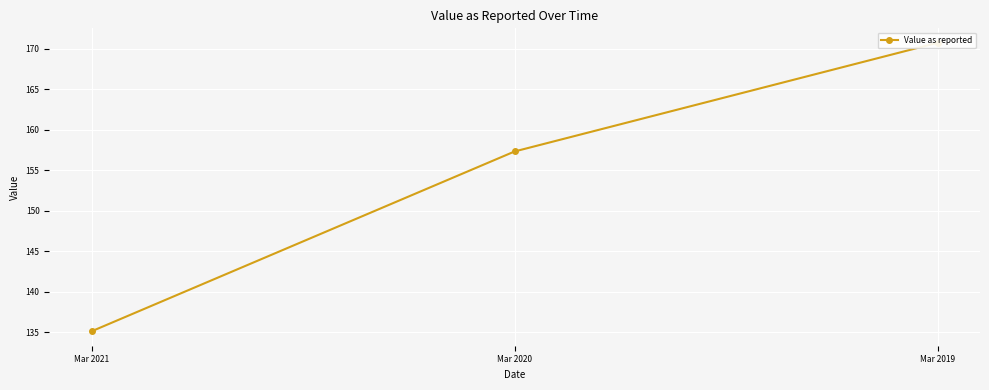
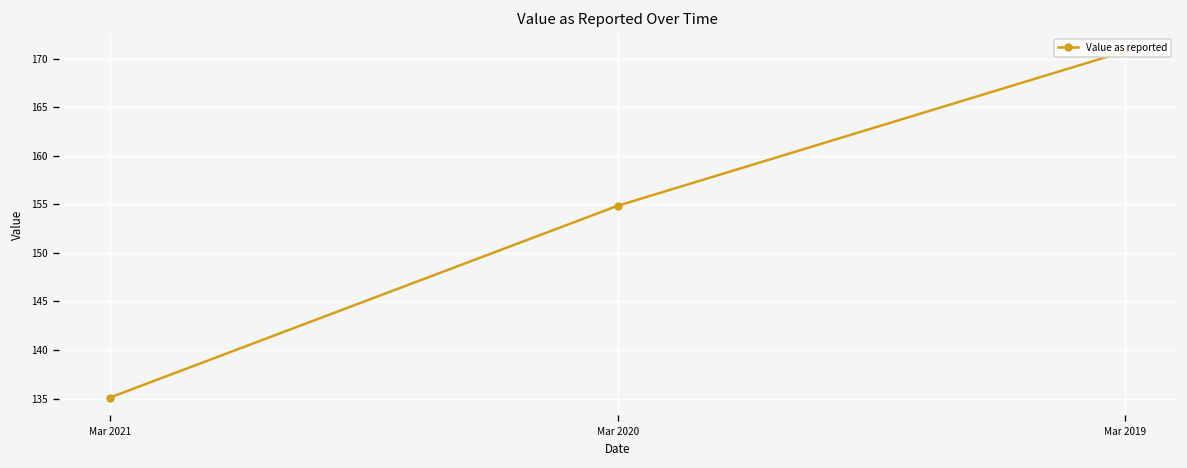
Mar 2020: 157 -> 155
